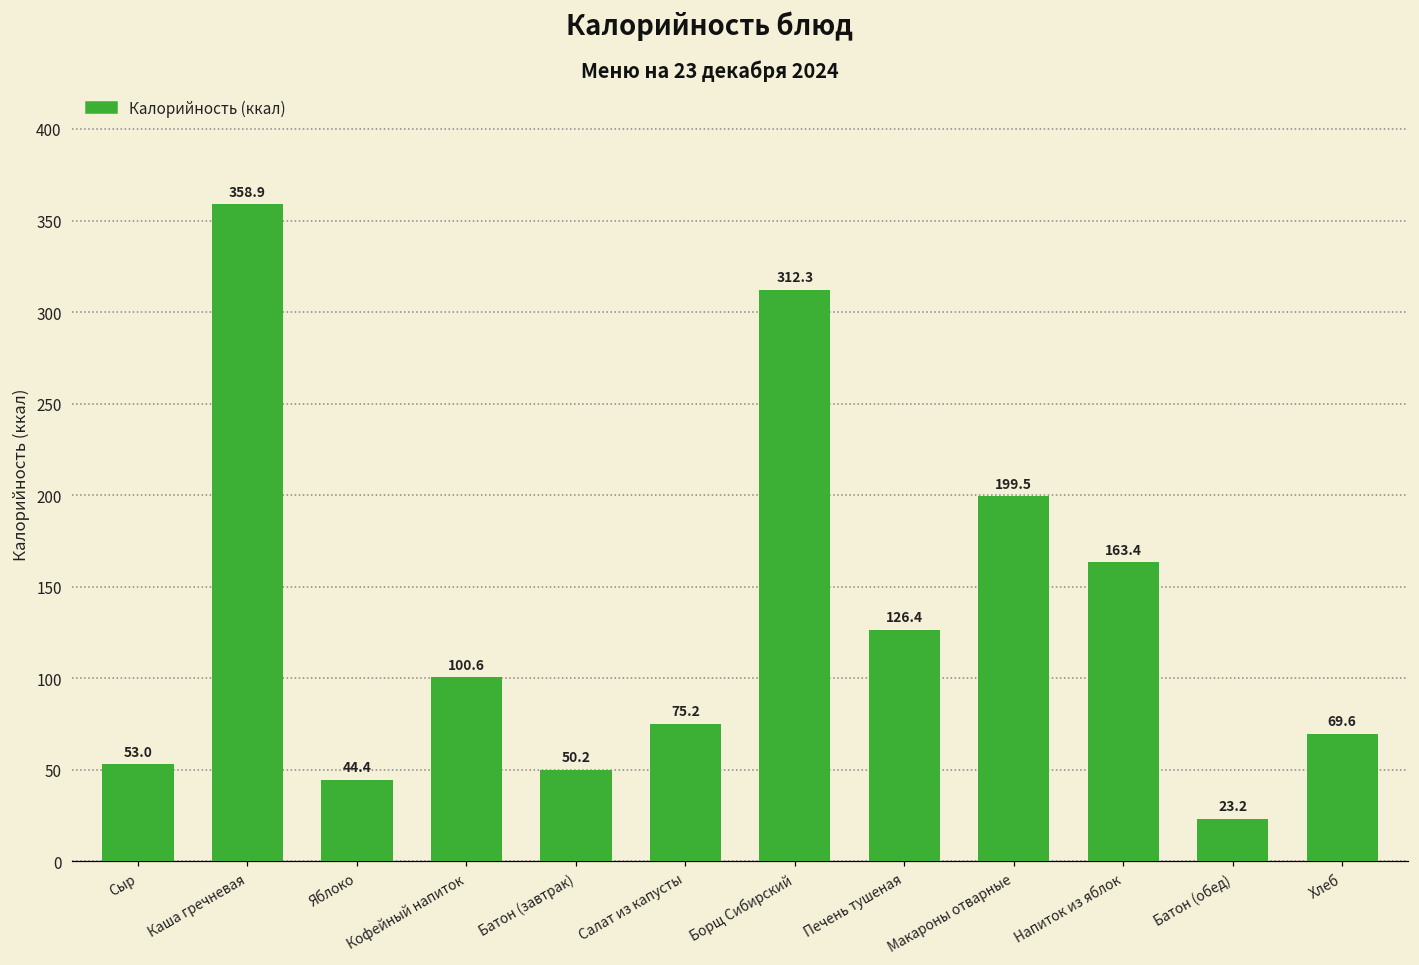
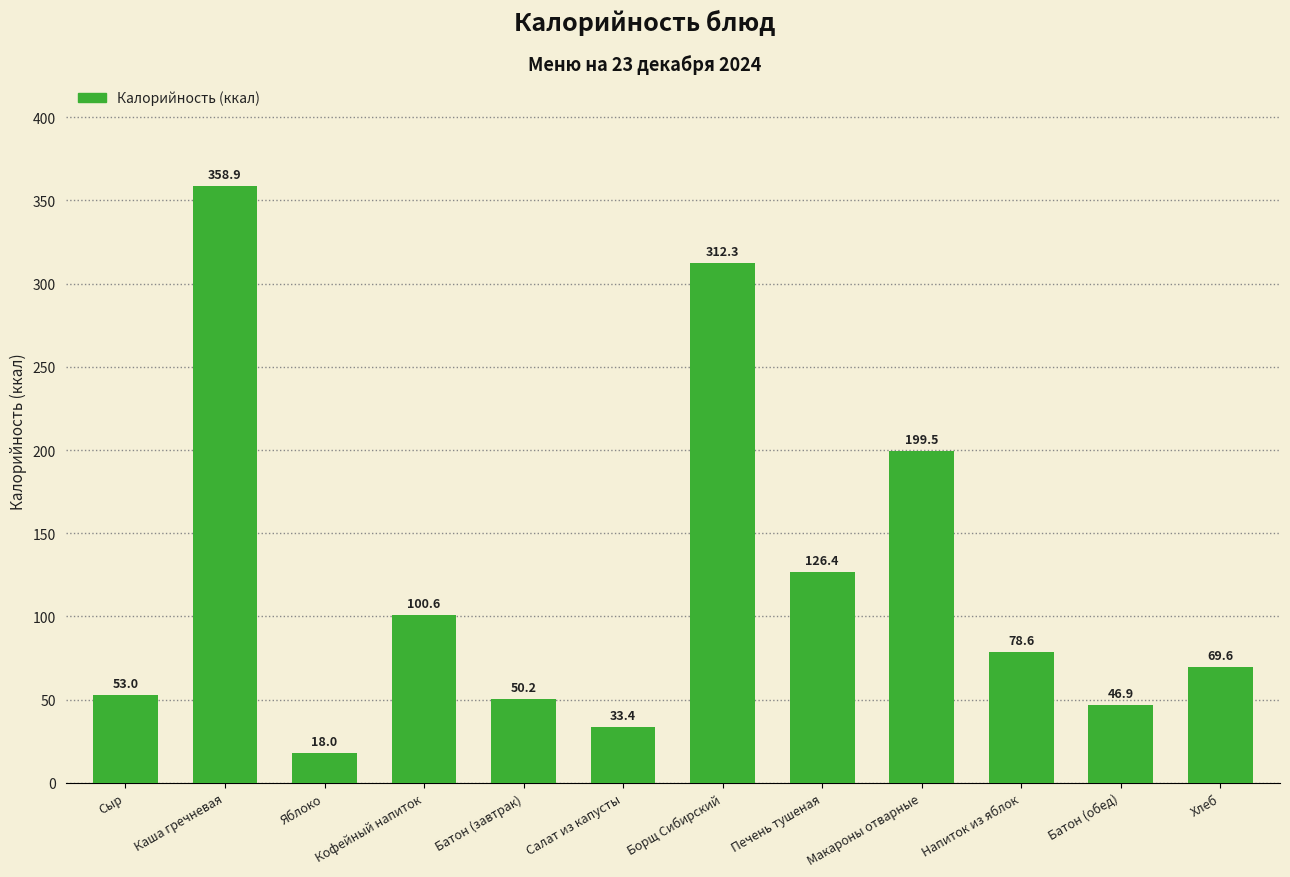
Яблоко: 44.4 -> 18.0
Салат из капусты: 75.2 -> 33.4
Напиток из яблок: 163.4 -> 78.6
Батон (обед): 23.2 -> 46.9
